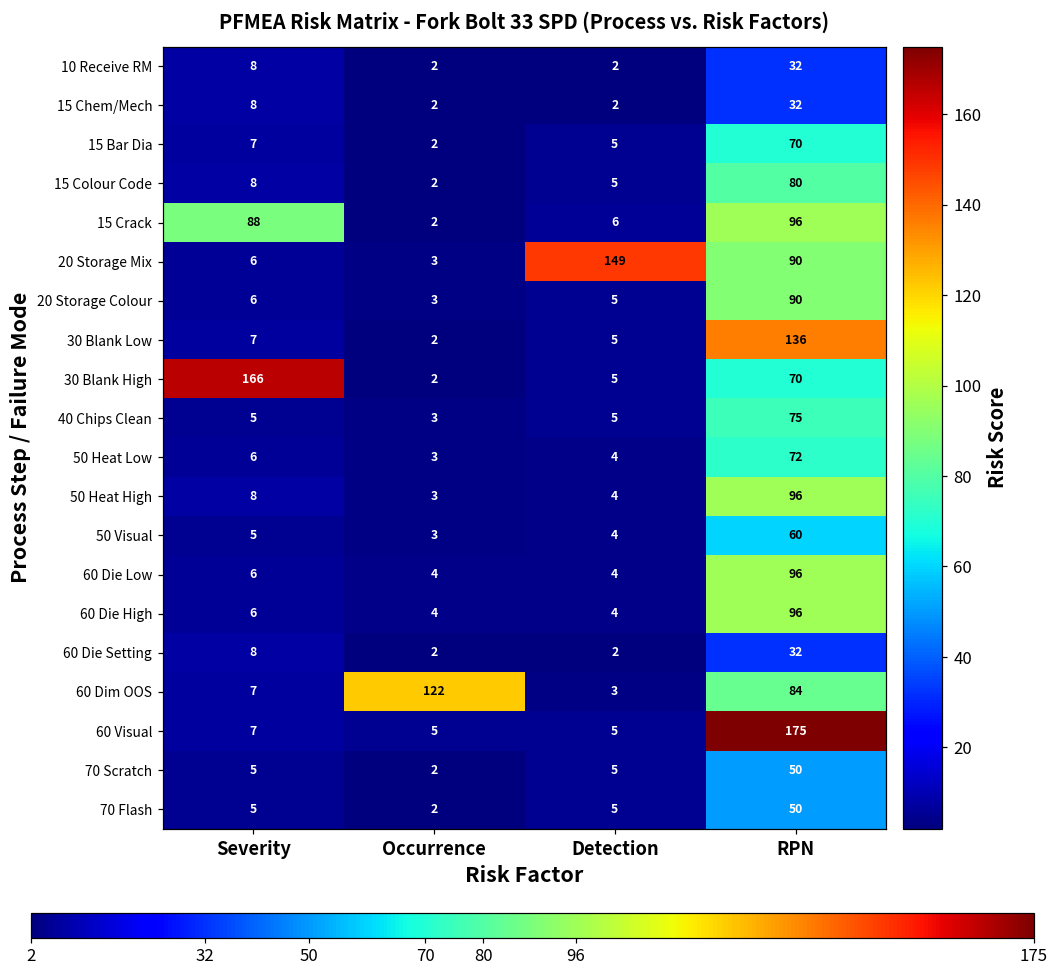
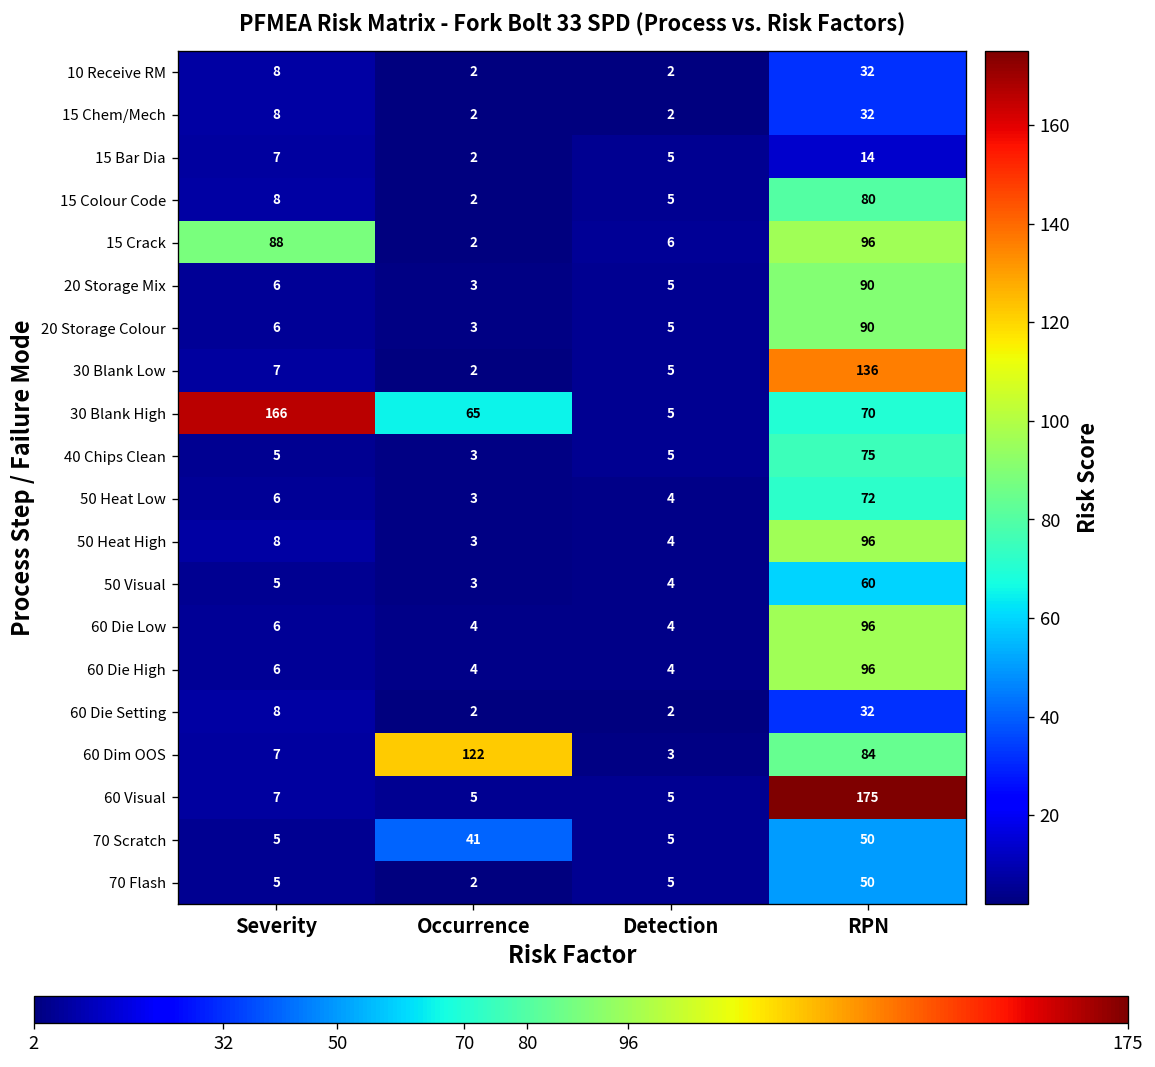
15 Bar Dia, RPN: 70 -> 14
20 Storage Mix, Detection: 149 -> 5
30 Blank High, Occurrence: 2 -> 65
70 Scratch, Occurrence: 2 -> 41
